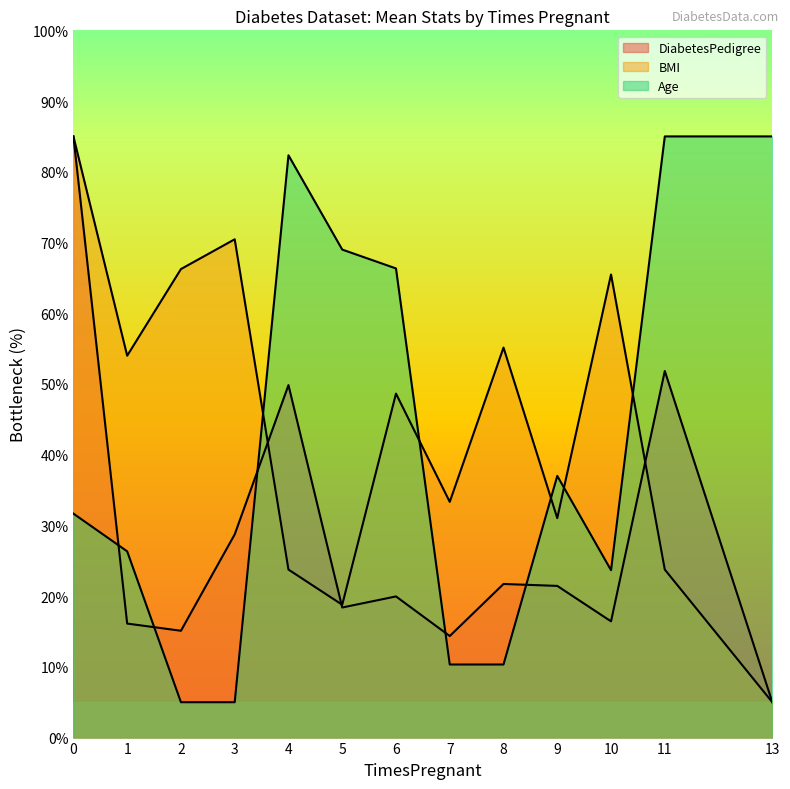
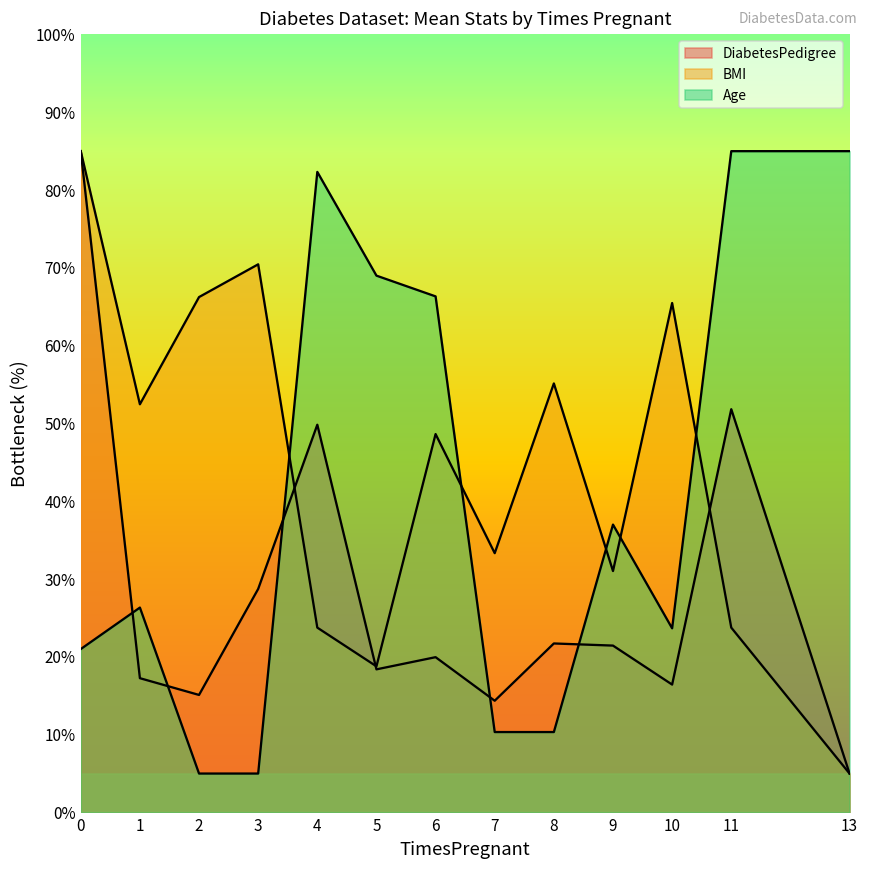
Age, 0: 32% -> 21%
DiabetesPedigree, 1: 16% -> 17%
BMI, 1: 54% -> 52%
